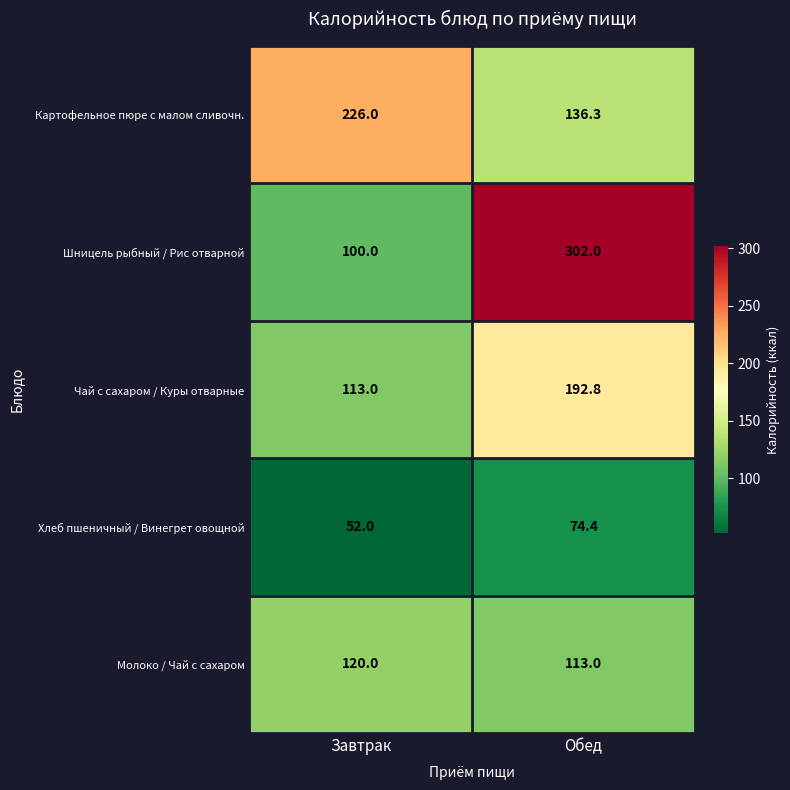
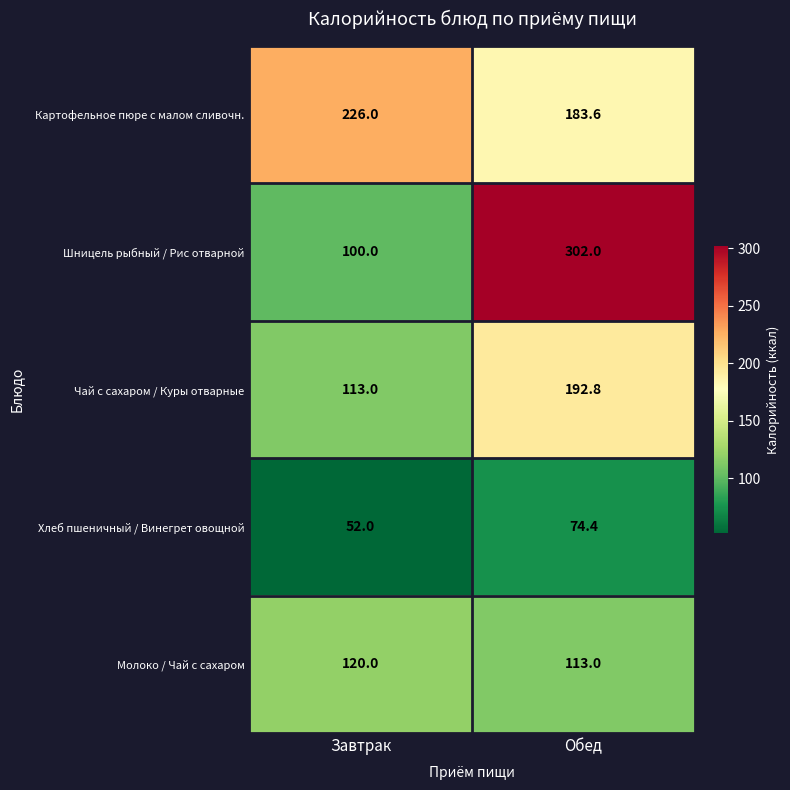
Картофельное пюре с малом сливочн., Обед: 136.3 -> 183.6
